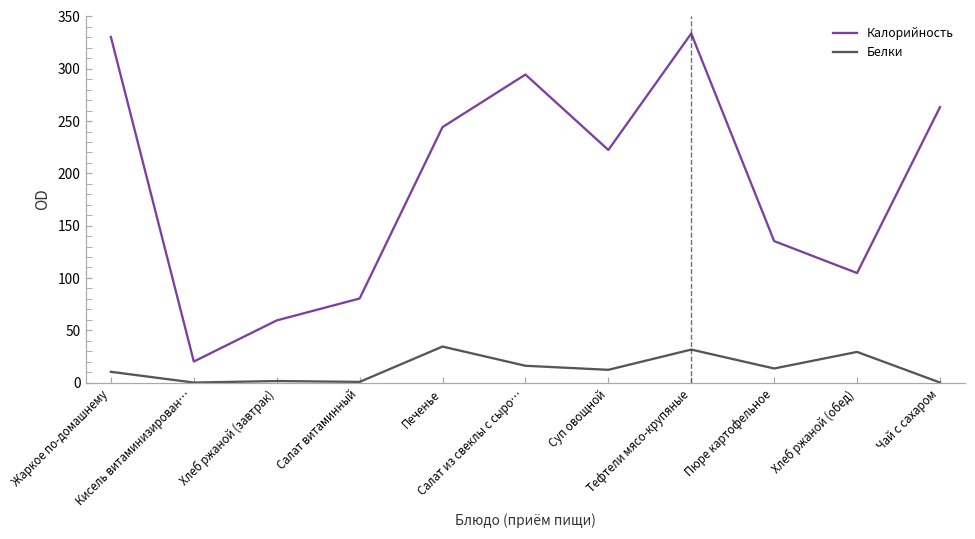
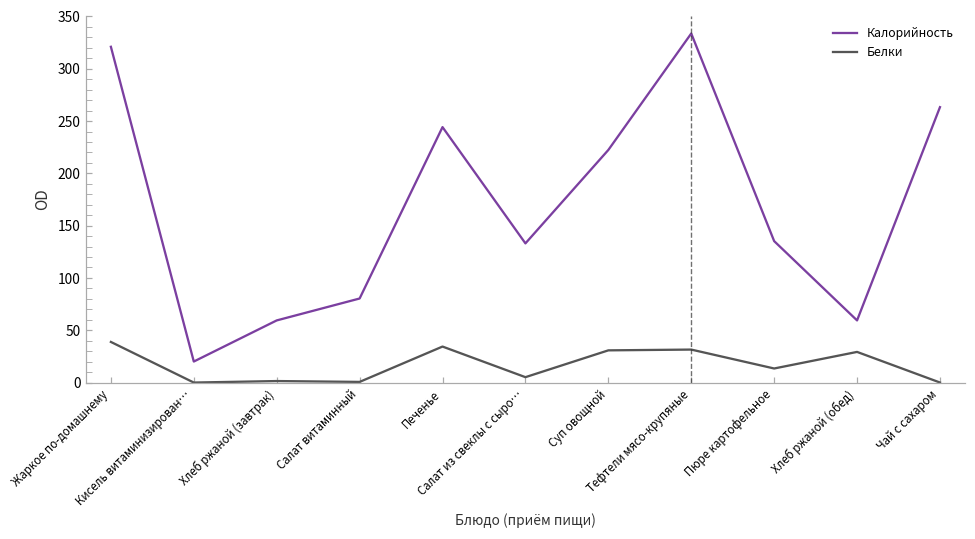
Калорийность, Жаркое по-домашнему: 330 -> 320
Белки, Жаркое по-домашнему: 10 -> 40
Калорийность, Салат из свеклы с сыро…: 290 -> 130
Белки, Салат из свеклы с сыро…: 20 -> 10
Белки, Суп овощной: 10 -> 30
Калорийность, Хлеб ржаной (обед): 100 -> 60
